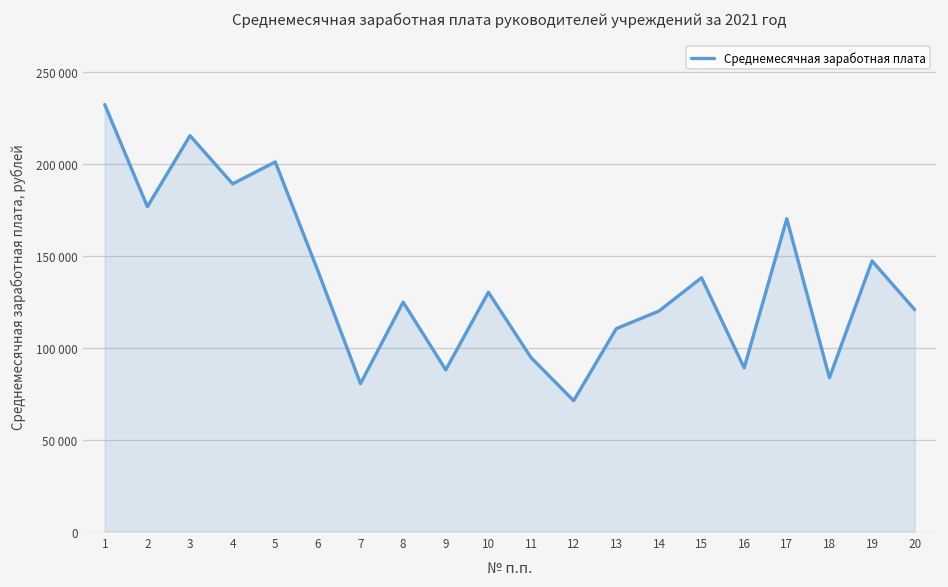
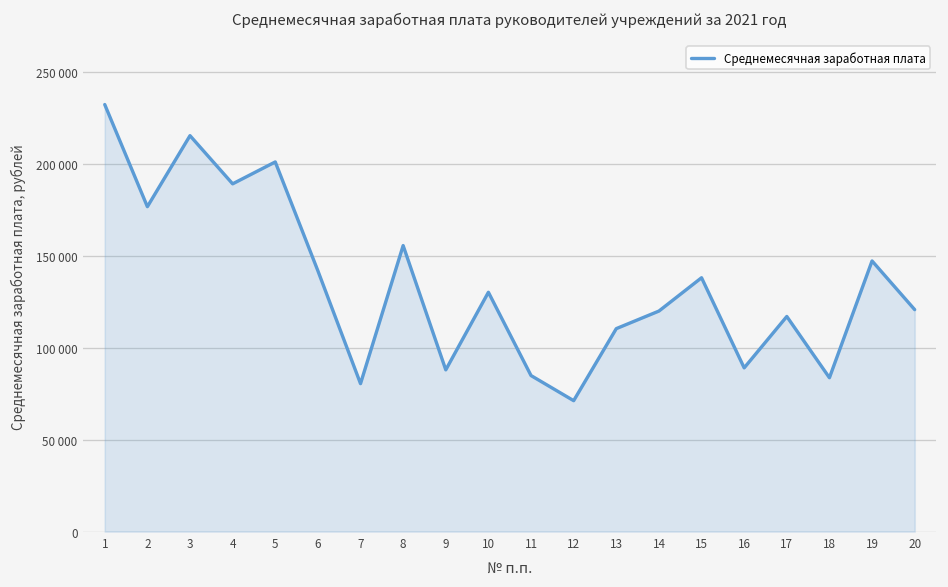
8: 125000 -> 155000
11: 95000 -> 85000
17: 170000 -> 117000
